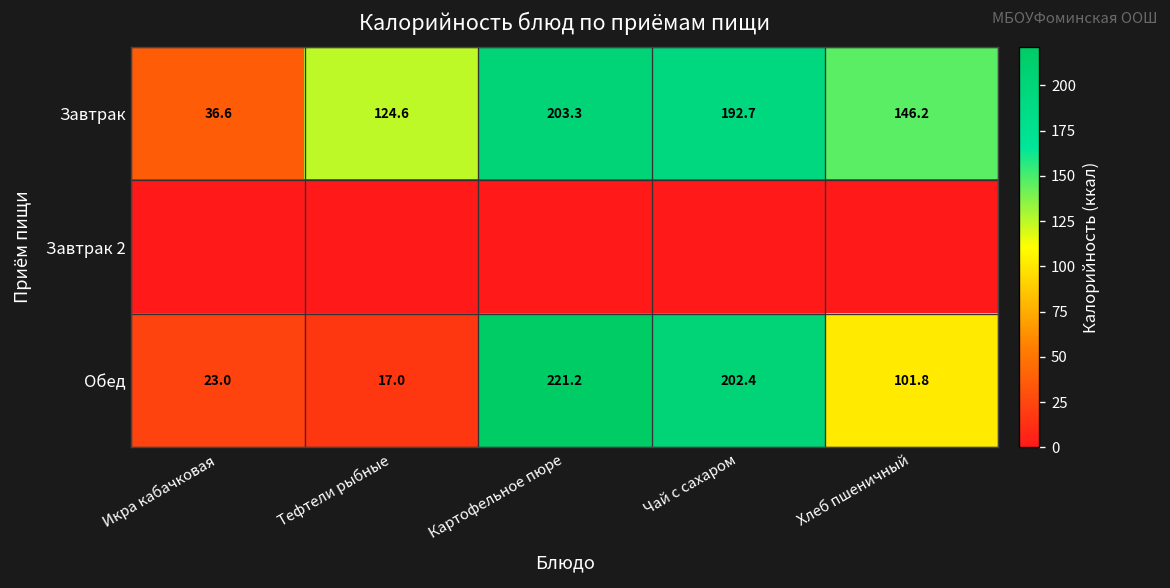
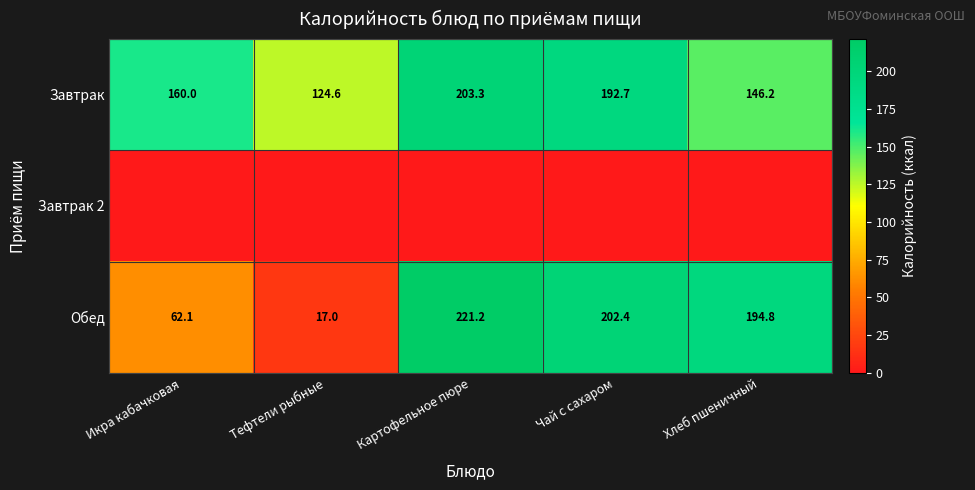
Завтрак, Икра кабачковая: 36.6 -> 160.0
Обед, Икра кабачковая: 23.0 -> 62.1
Обед, Хлеб пшеничный: 101.8 -> 194.8
